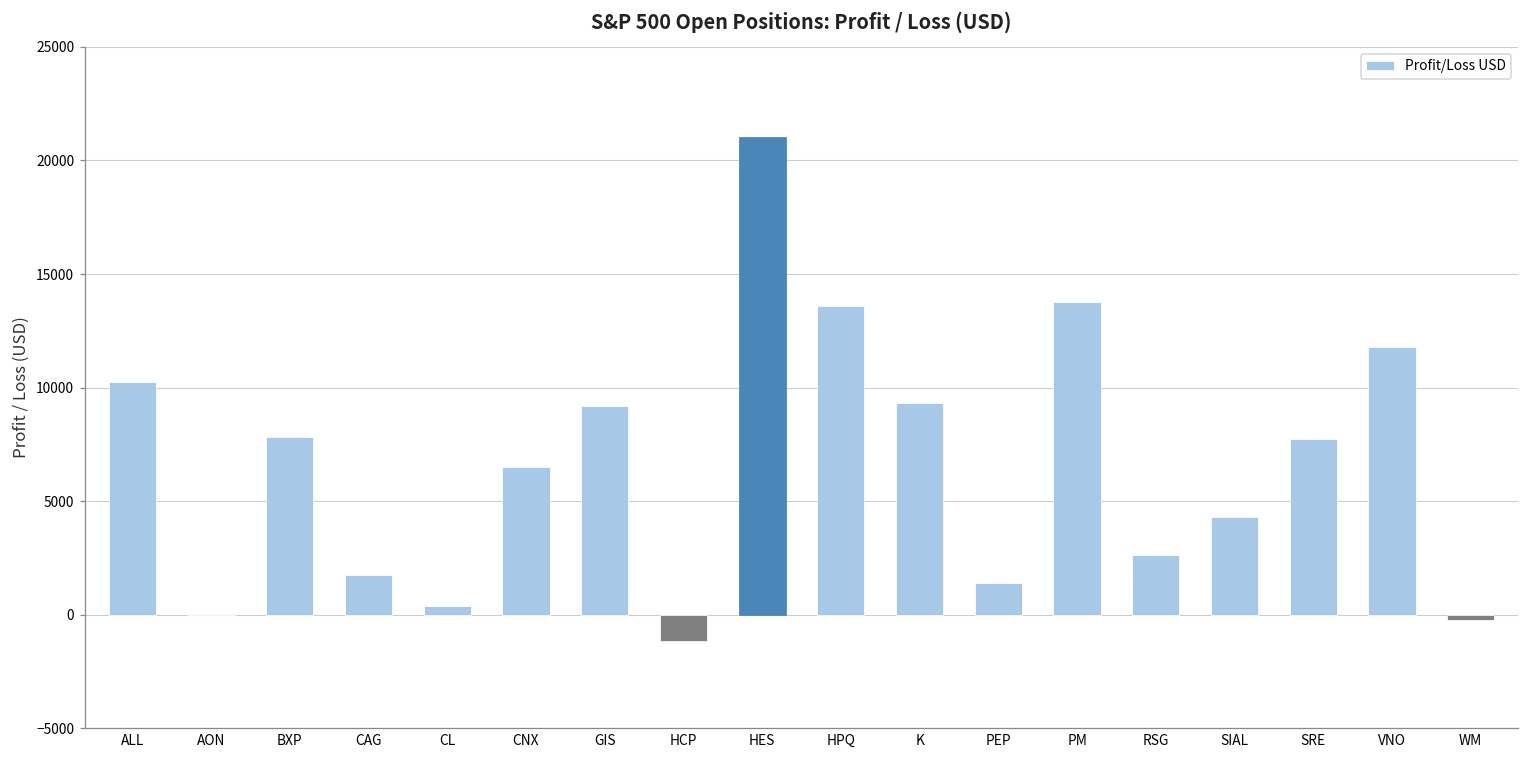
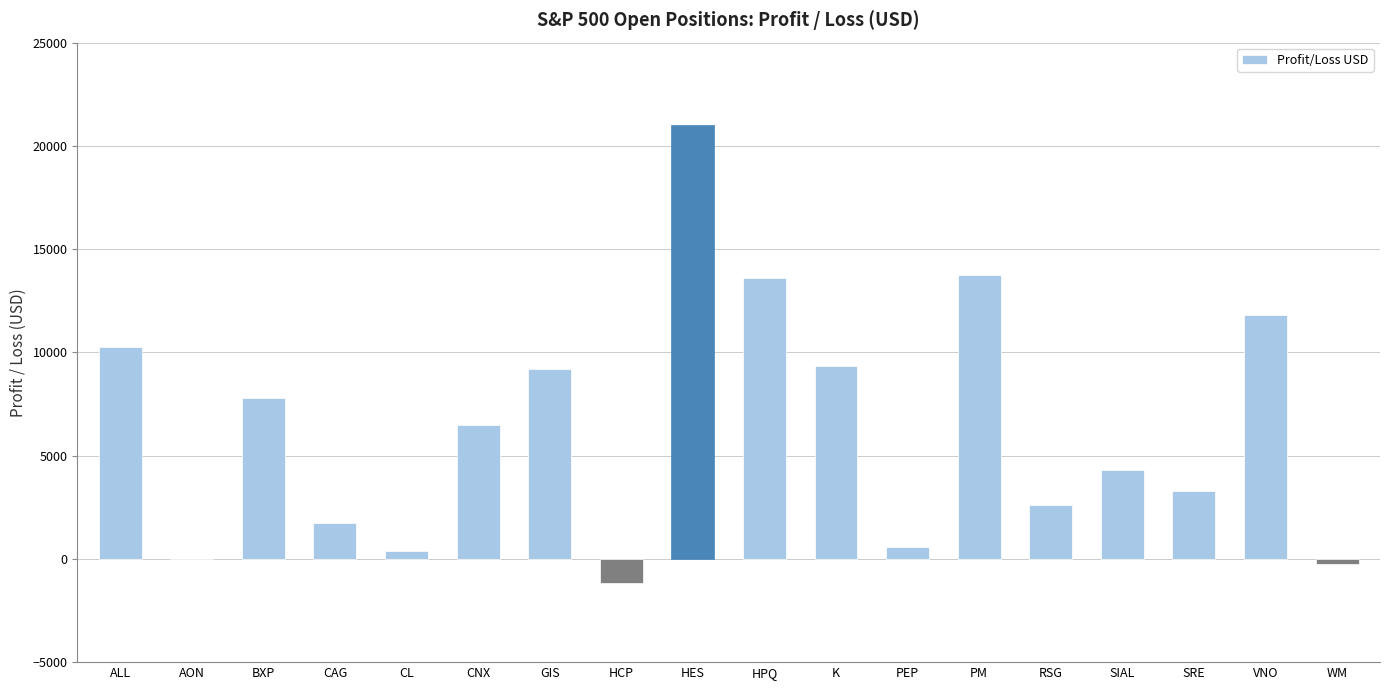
PEP: 1400 -> 600
SRE: 7700 -> 3300
